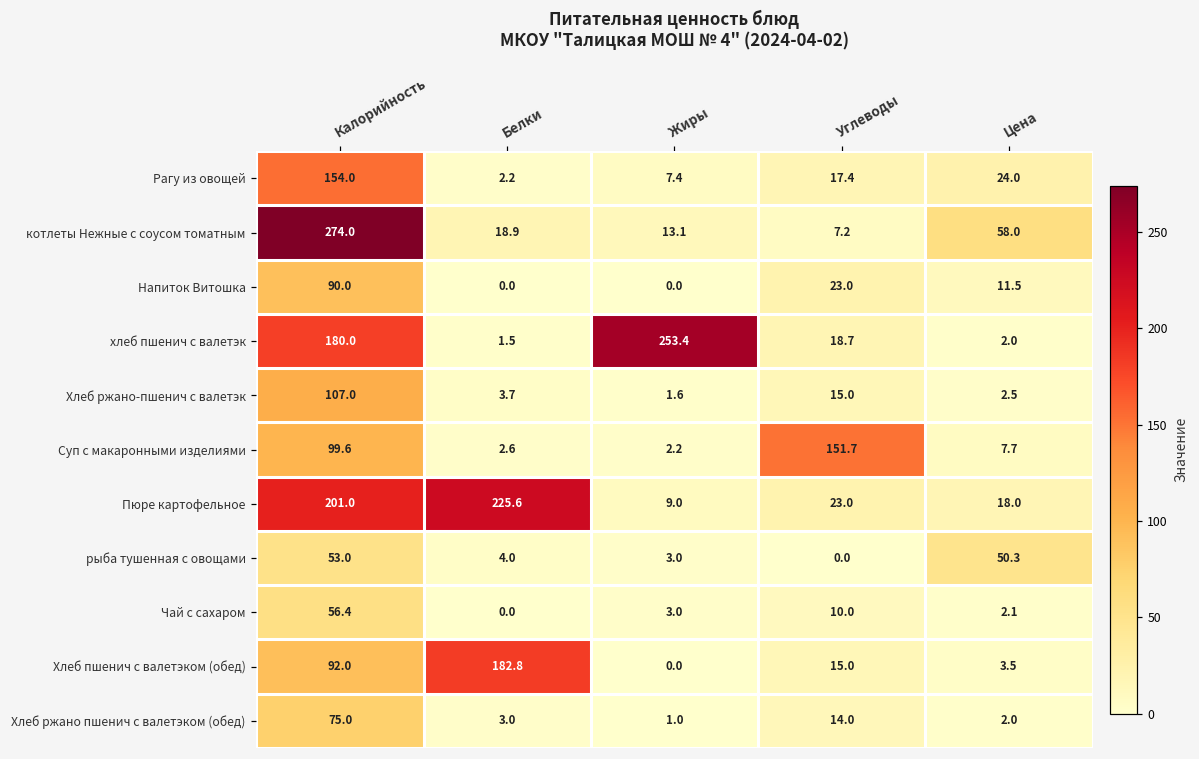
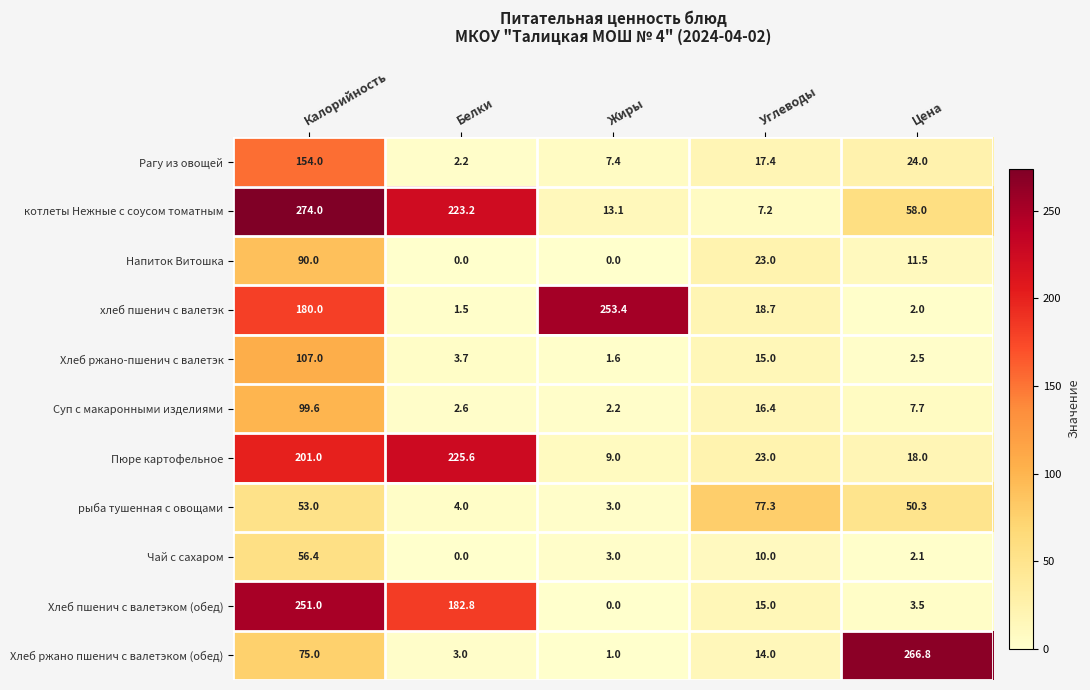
котлеты Нежные с соусом томатным, Белки: 18.9 -> 223.2
Суп с макаронными изделиями, Углеводы: 151.7 -> 16.4
рыба тушенная с овощами, Углеводы: 0.0 -> 77.3
Хлеб пшенич с валетэком (обед), Калорийность: 92.0 -> 251.0
Хлеб ржано пшенич с валетэком (обед), Цена: 2.0 -> 266.8
